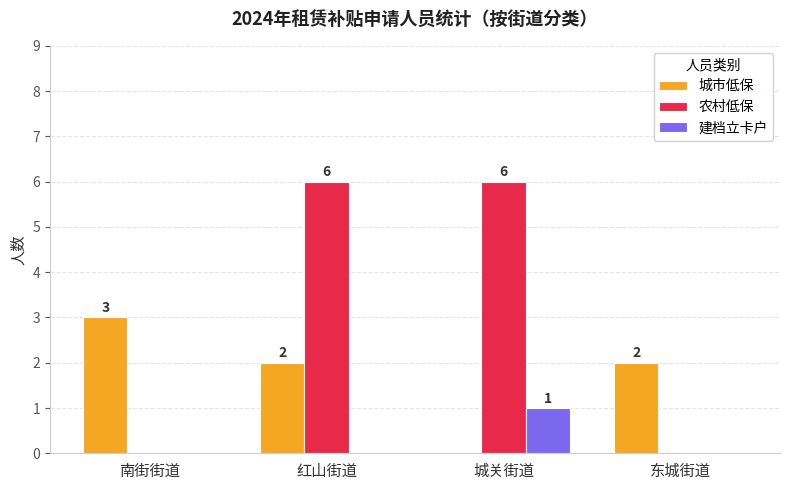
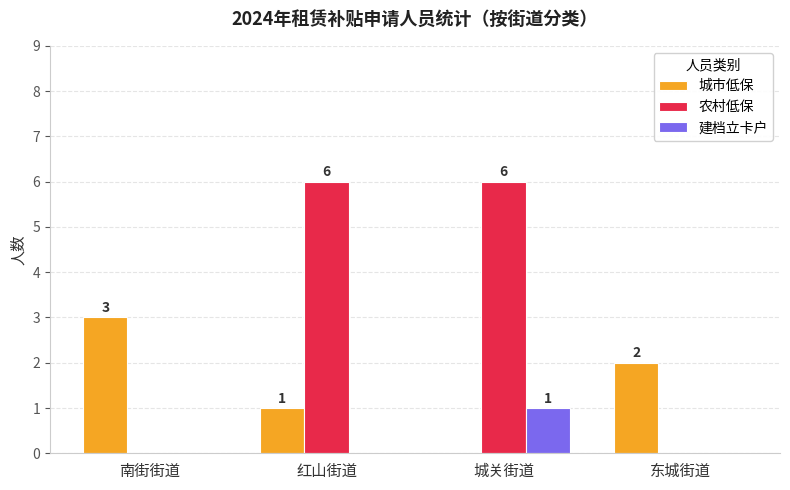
城市低保, 红山街道: 2 -> 1
